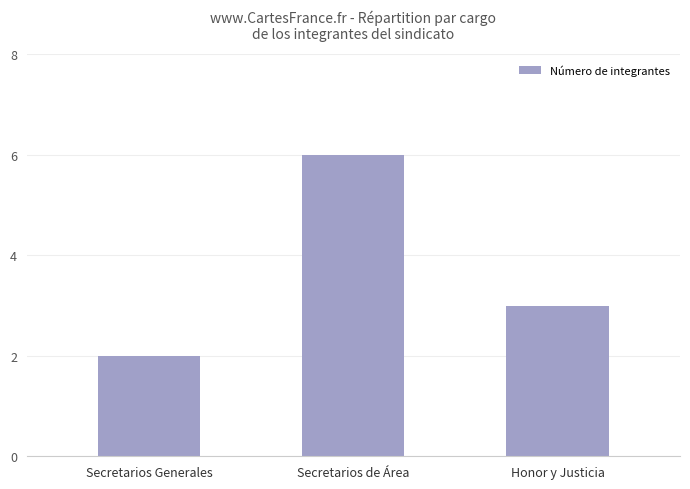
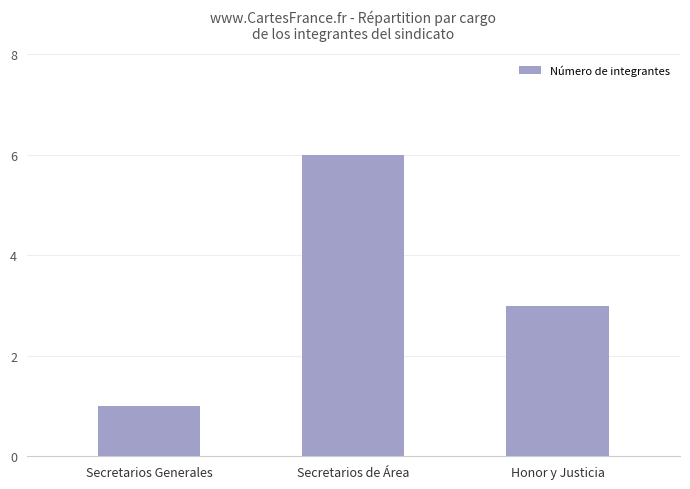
Secretarios Generales: 2 -> 1
